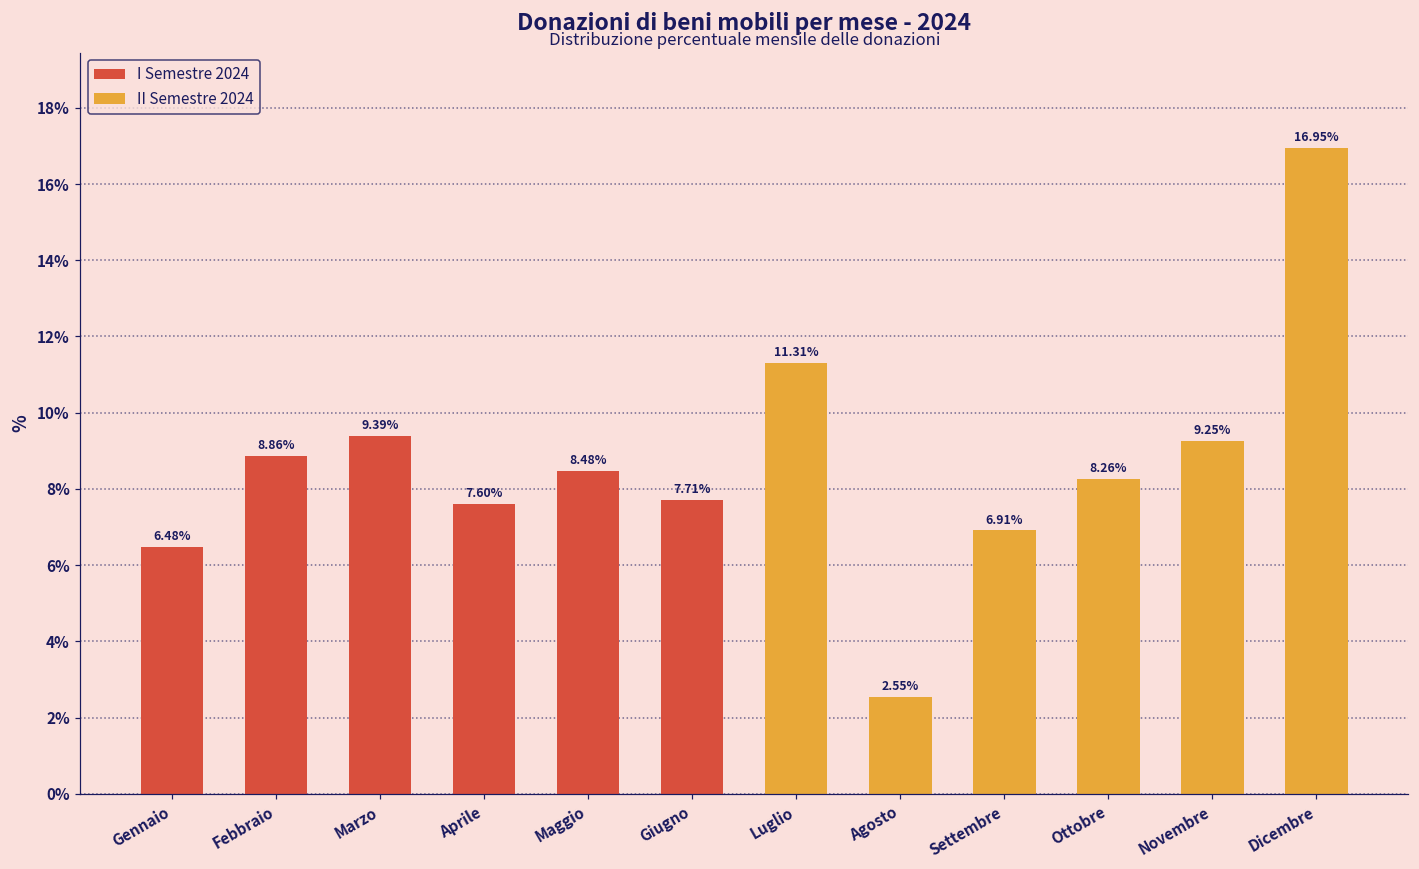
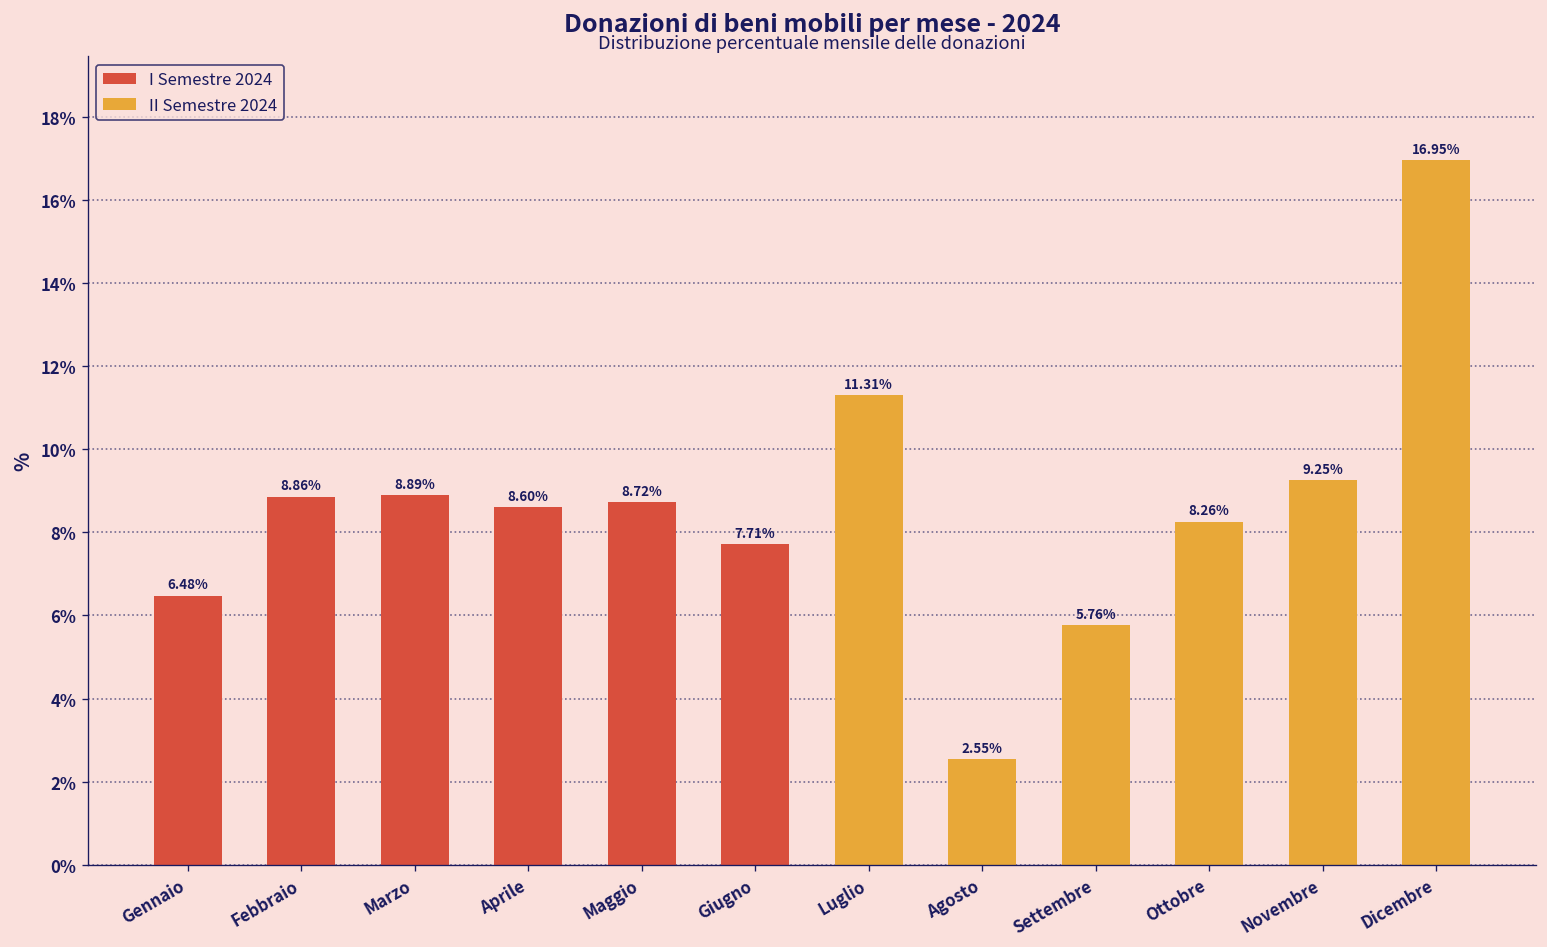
I Semestre 2024, Marzo: 9.39% -> 8.89%
I Semestre 2024, Aprile: 7.60% -> 8.60%
I Semestre 2024, Maggio: 8.48% -> 8.72%
II Semestre 2024, Settembre: 6.91% -> 5.76%
